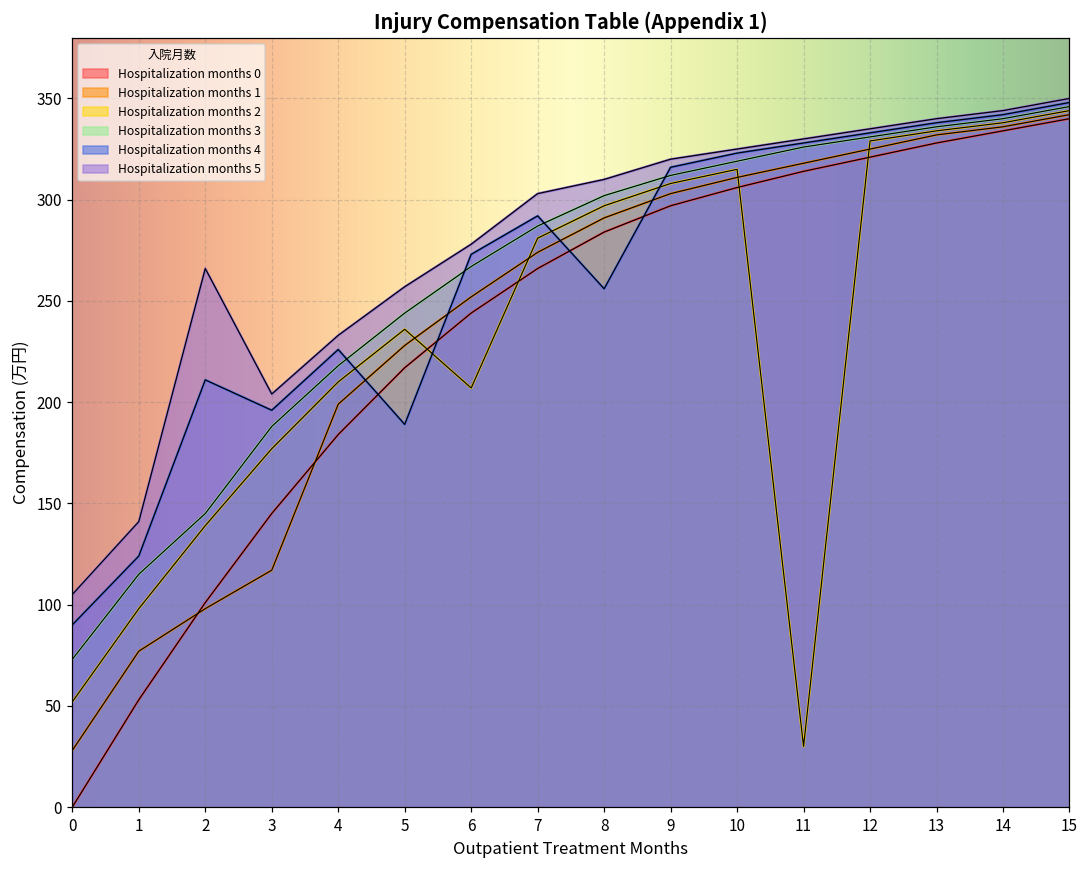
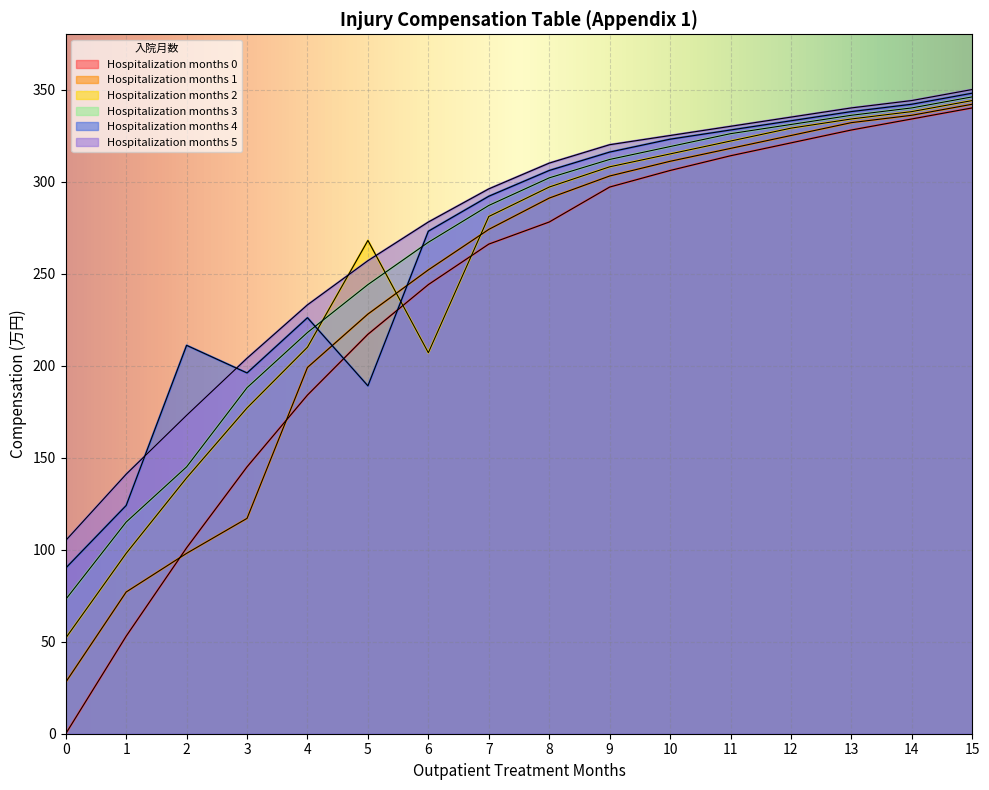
Hospitalization months 5, 2: 266 -> 173
Hospitalization months 2, 5: 236 -> 268
Hospitalization months 5, 7: 303 -> 296
Hospitalization months 0, 8: 284 -> 278
Hospitalization months 4, 8: 256 -> 306
Hospitalization months 2, 11: 30 -> 322
